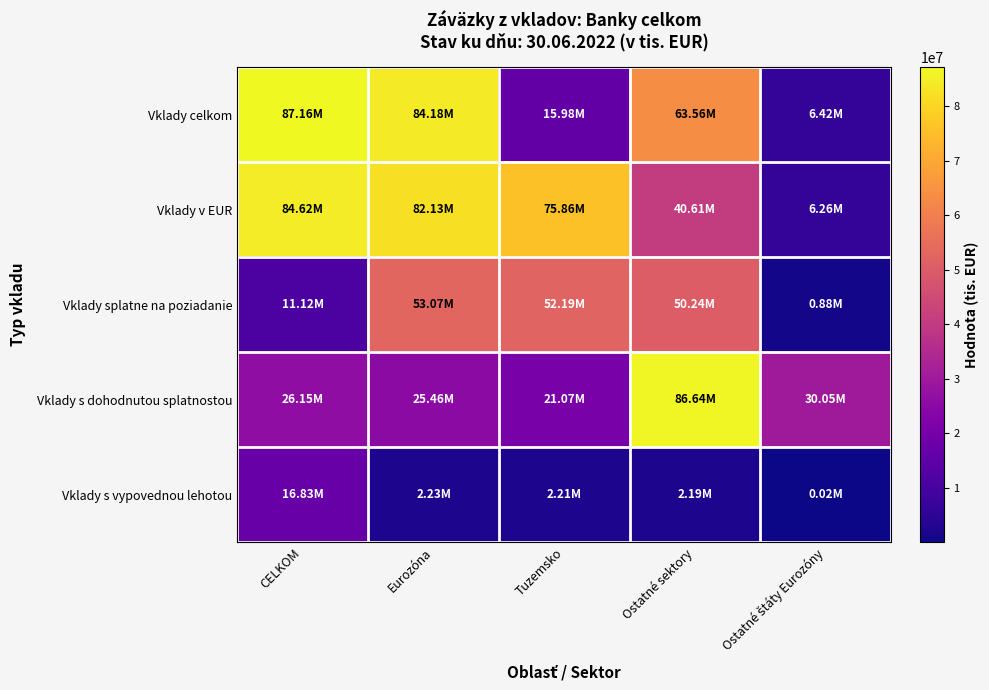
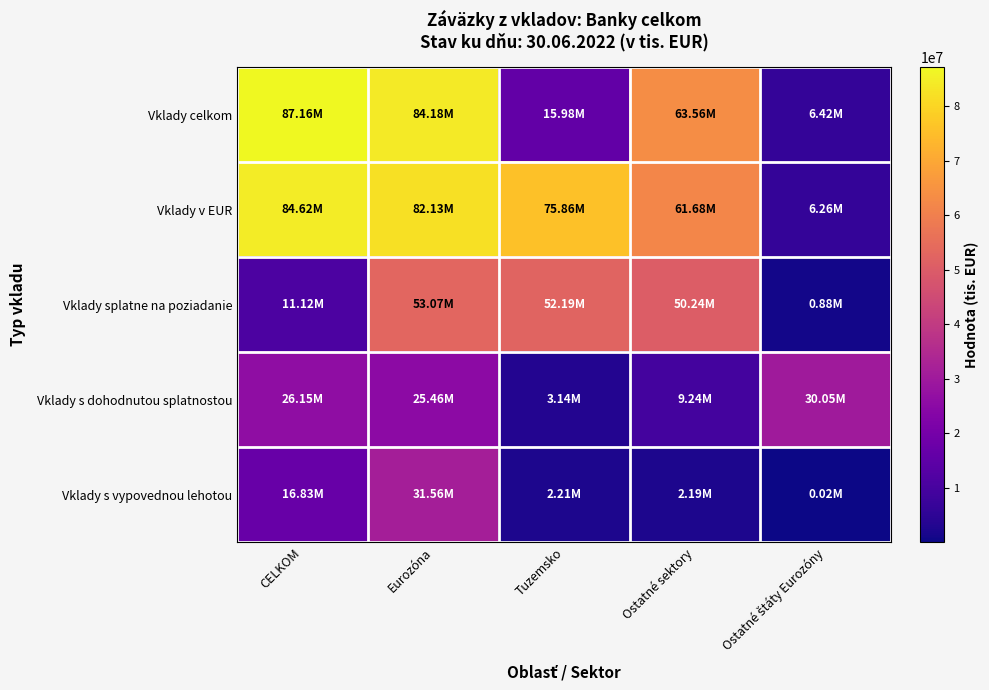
Vklady v EUR, Ostatné sektory: 40.61M -> 61.68M
Vklady s dohodnutou splatnostou, Tuzemsko: 21.07M -> 3.14M
Vklady s dohodnutou splatnostou, Ostatné sektory: 86.64M -> 9.24M
Vklady s vypovednou lehotou, Eurozóna: 2.23M -> 31.56M
